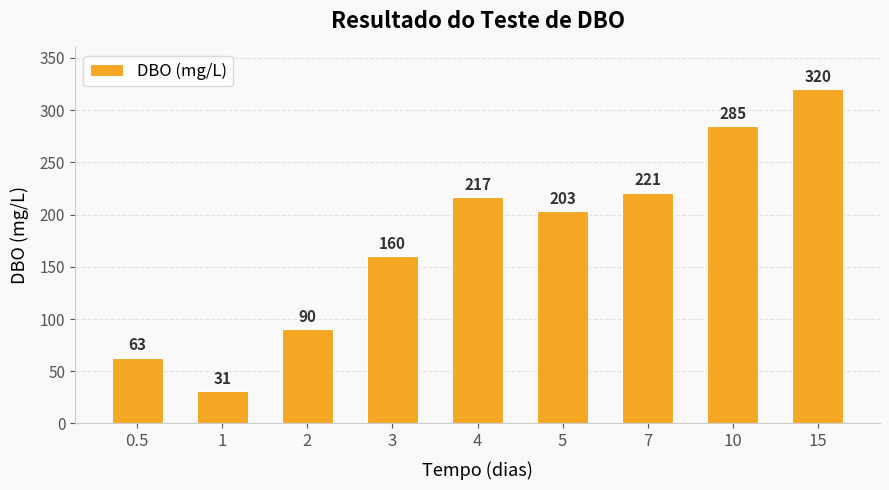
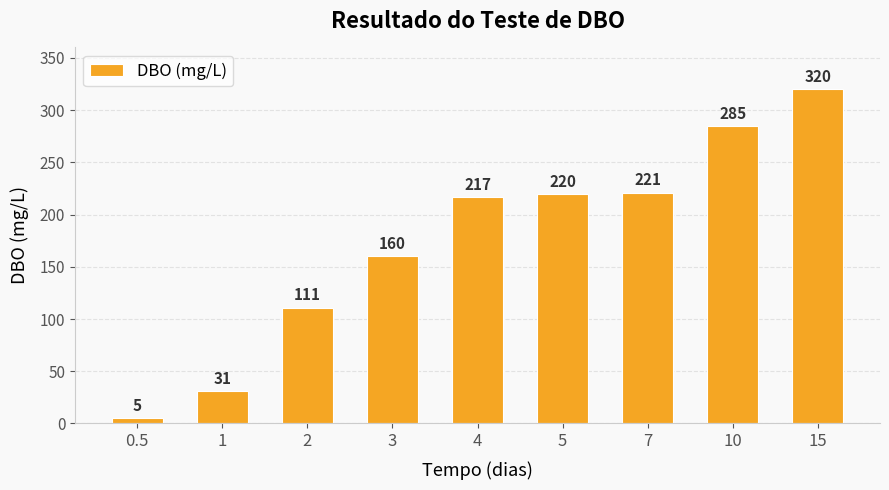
0.5: 63 -> 5
2: 90 -> 111
5: 203 -> 220
